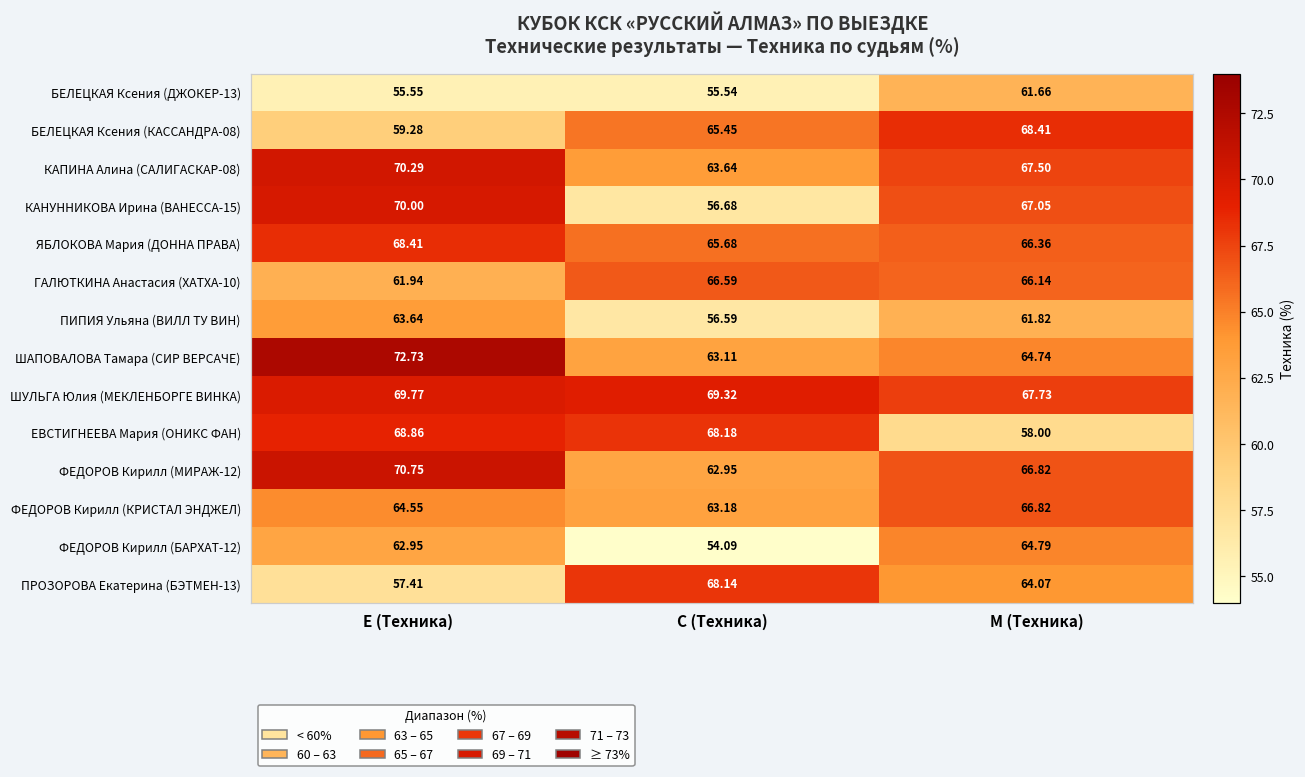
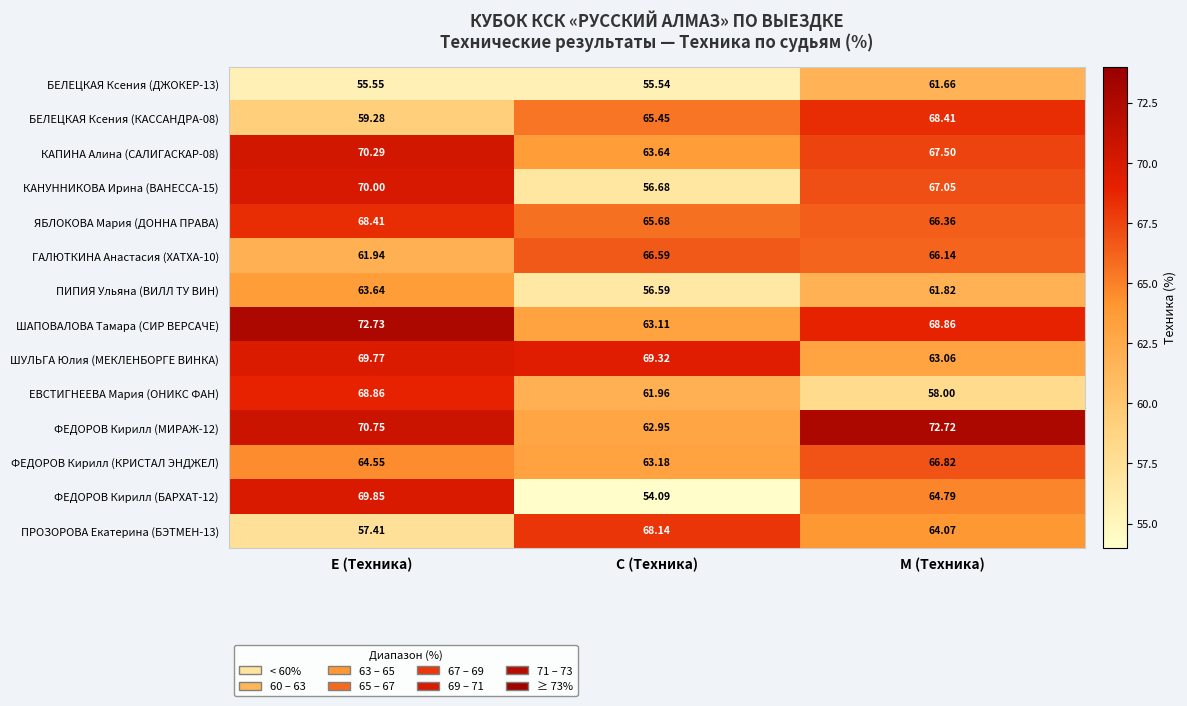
ШАПОВАЛОВА Тамара (СИР ВЕРСАЧЕ), M (Техника): 64.74 -> 68.86
ШУЛЬГА Юлия (МЕКЛЕНБОРГЕ ВИНКА), M (Техника): 67.73 -> 63.06
ЕВСТИГНЕЕВА Мария (ОНИКС ФАН), C (Техника): 68.18 -> 61.96
ФЕДОРОВ Кирилл (МИРАЖ-12), M (Техника): 66.82 -> 72.72
ФЕДОРОВ Кирилл (БАРХАТ-12), E (Техника): 62.95 -> 69.85
